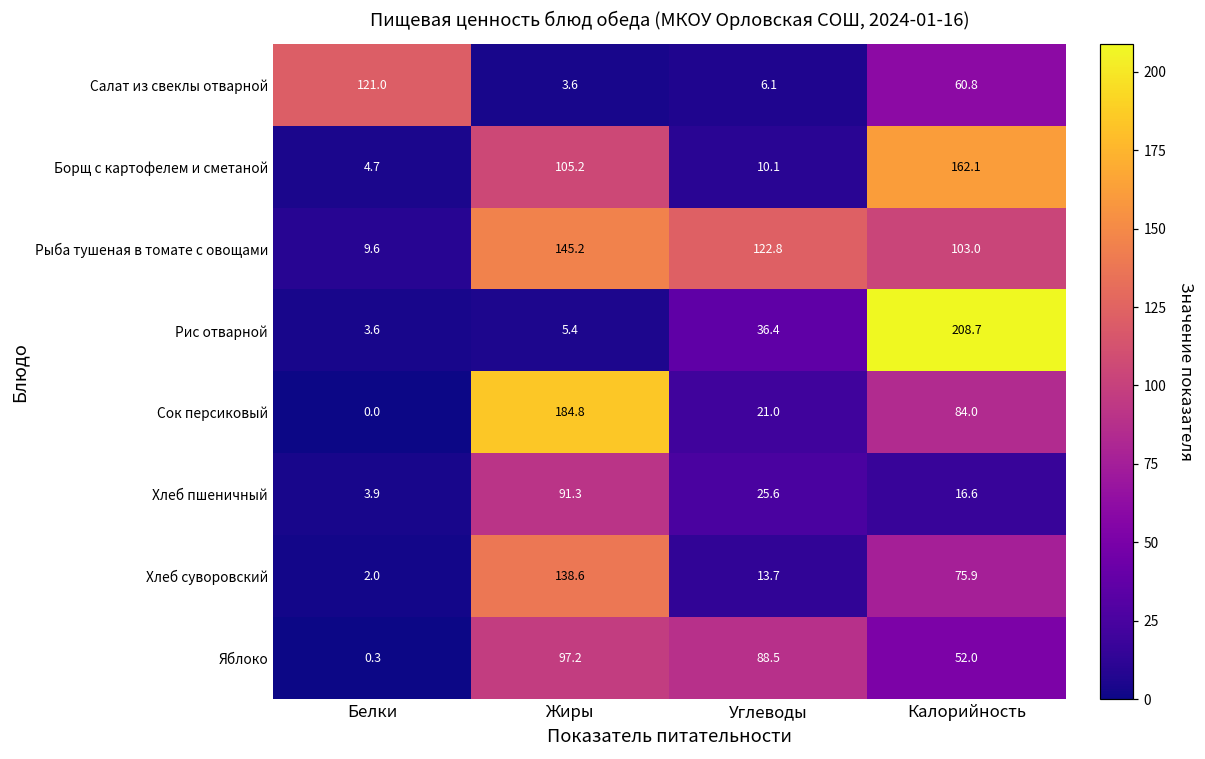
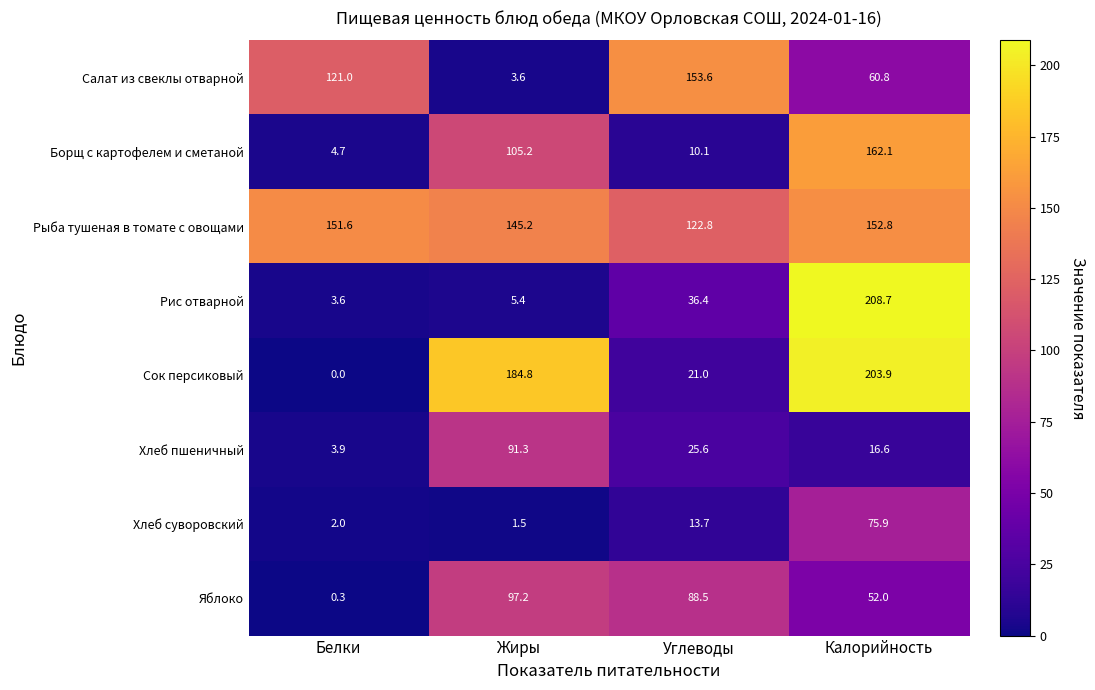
Салат из свеклы отварной, Углеводы: 6.1 -> 153.6
Рыба тушеная в томате с овощами, Белки: 9.6 -> 151.6
Рыба тушеная в томате с овощами, Калорийность: 103.0 -> 152.8
Сок персиковый, Калорийность: 84.0 -> 203.9
Хлеб суворовский, Жиры: 138.6 -> 1.5
